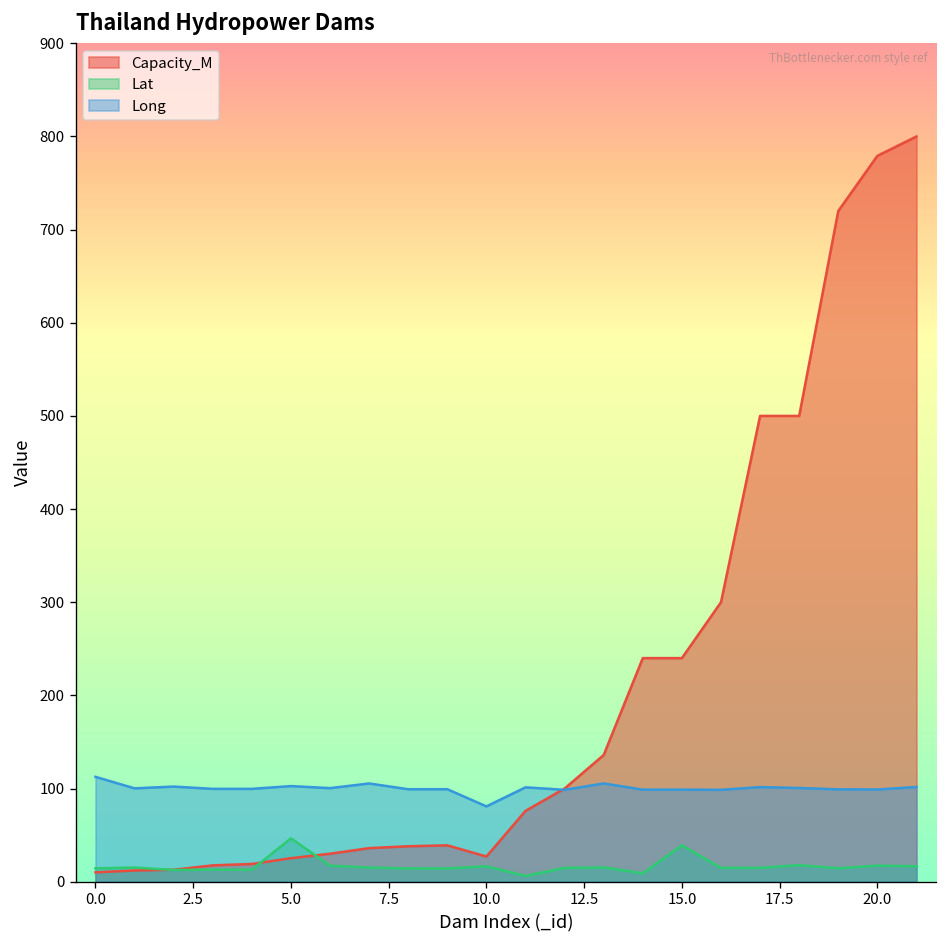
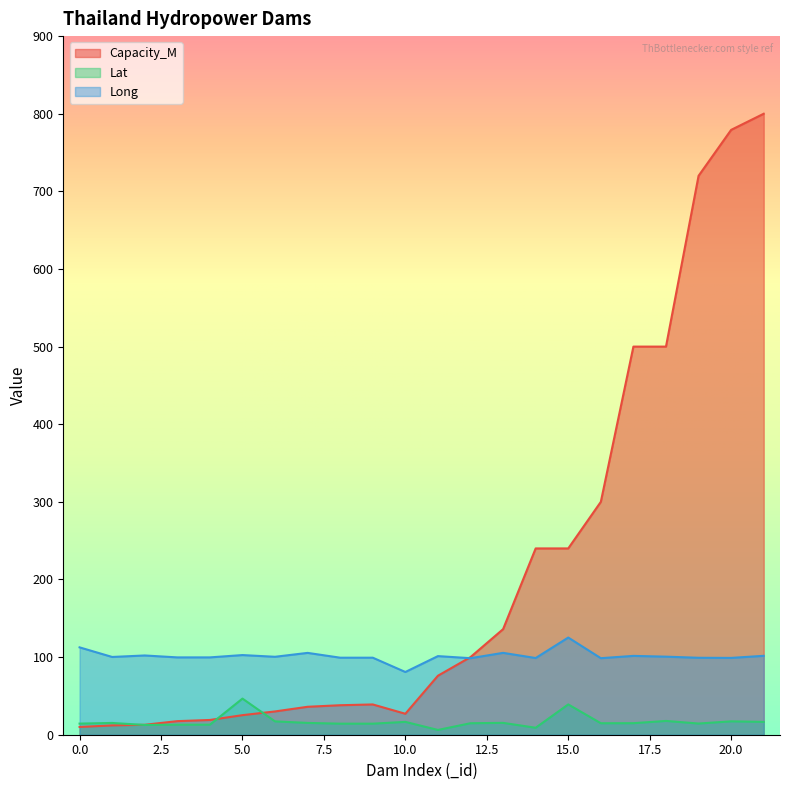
Long, 15.0: 100 -> 130
